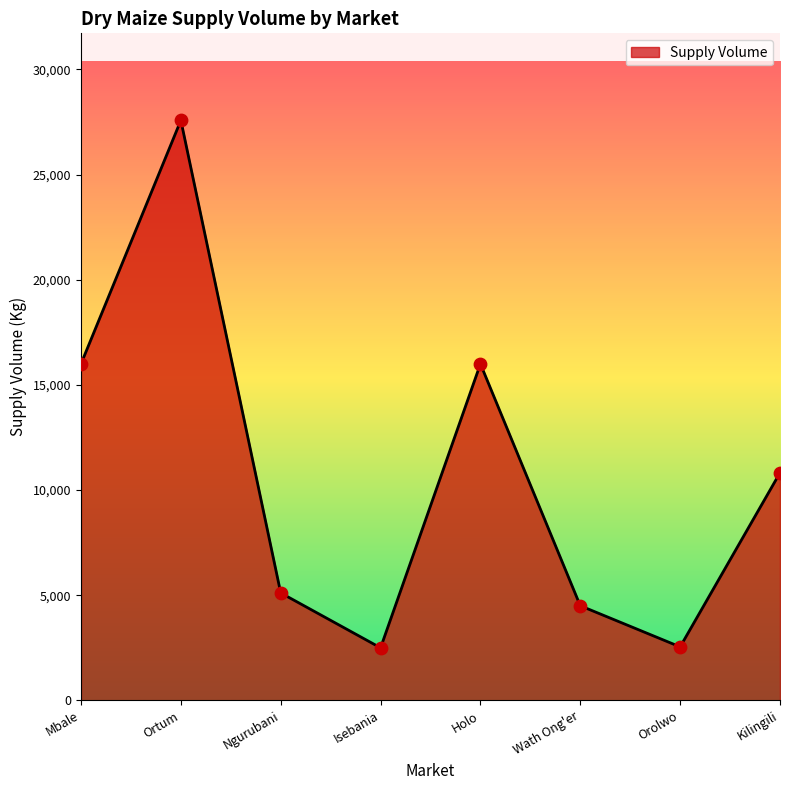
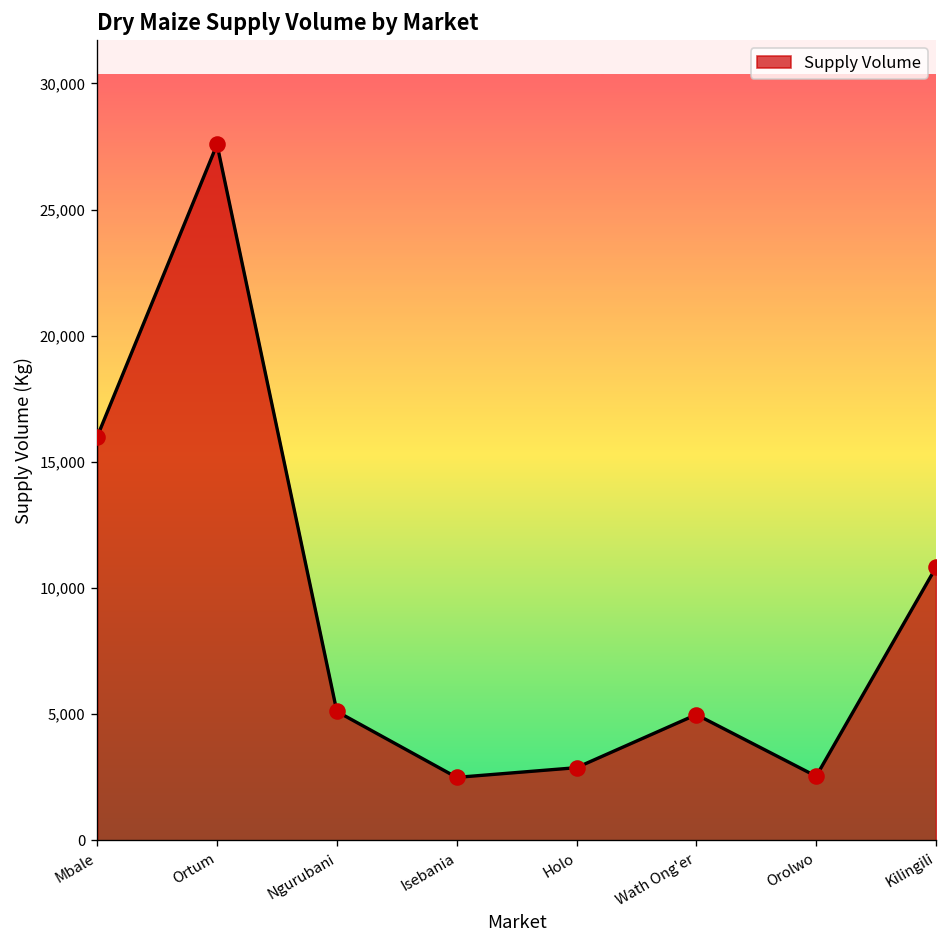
Holo: 16,000 -> 2,900
Wath Ong'er: 4,500 -> 5,000
